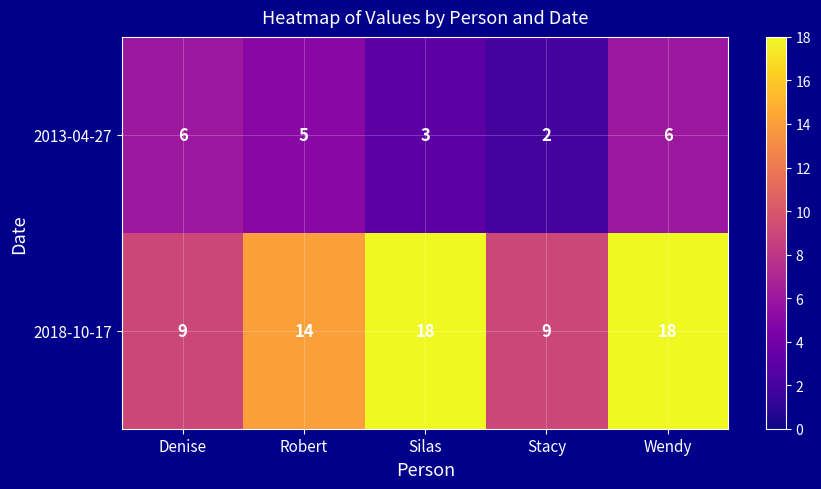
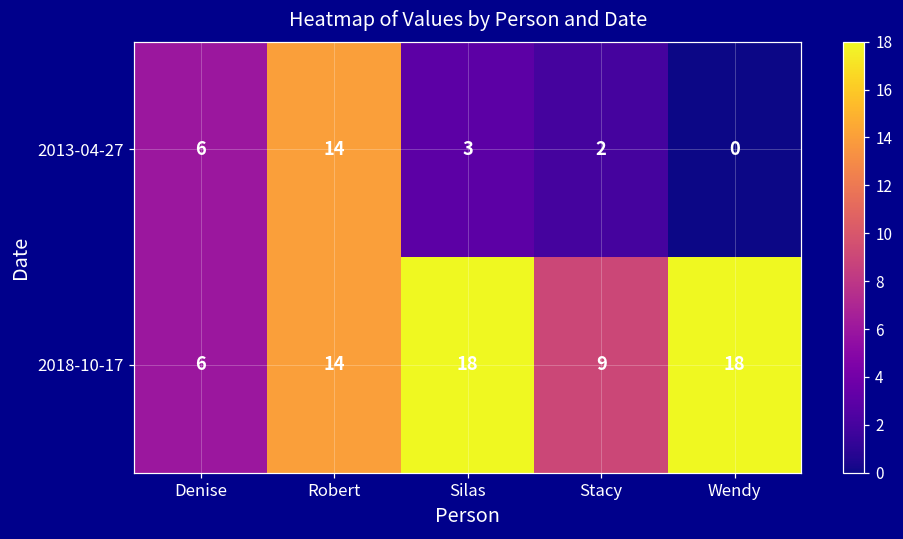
2013-04-27, Robert: 5 -> 14
2013-04-27, Wendy: 6 -> 0
2018-10-17, Denise: 9 -> 6
